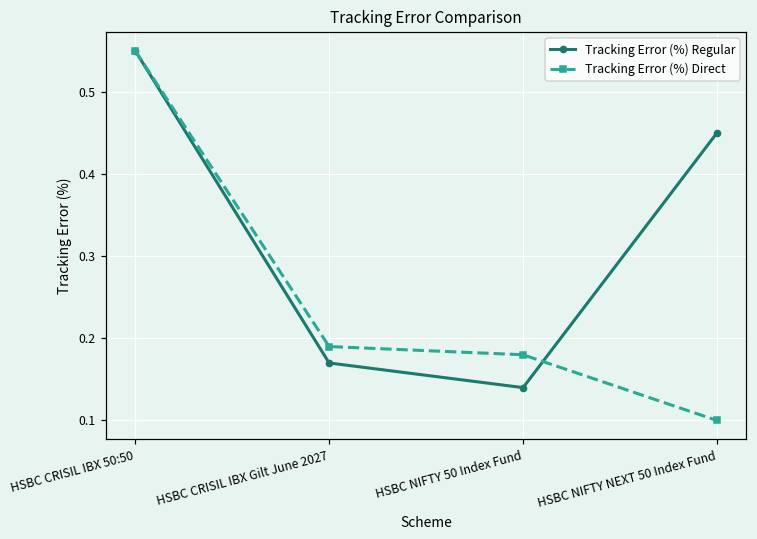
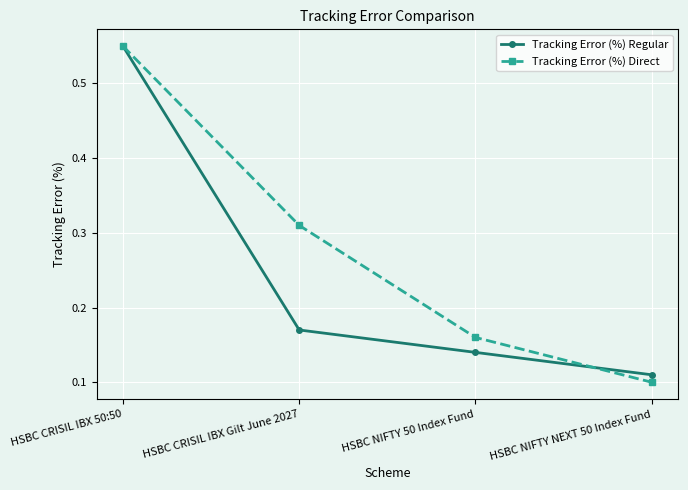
Tracking Error (%) Direct, HSBC CRISIL IBX Gilt June 2027: 0.19 -> 0.31
Tracking Error (%) Direct, HSBC NIFTY 50 Index Fund: 0.18 -> 0.16
Tracking Error (%) Regular, HSBC NIFTY NEXT 50 Index Fund: 0.45 -> 0.11
